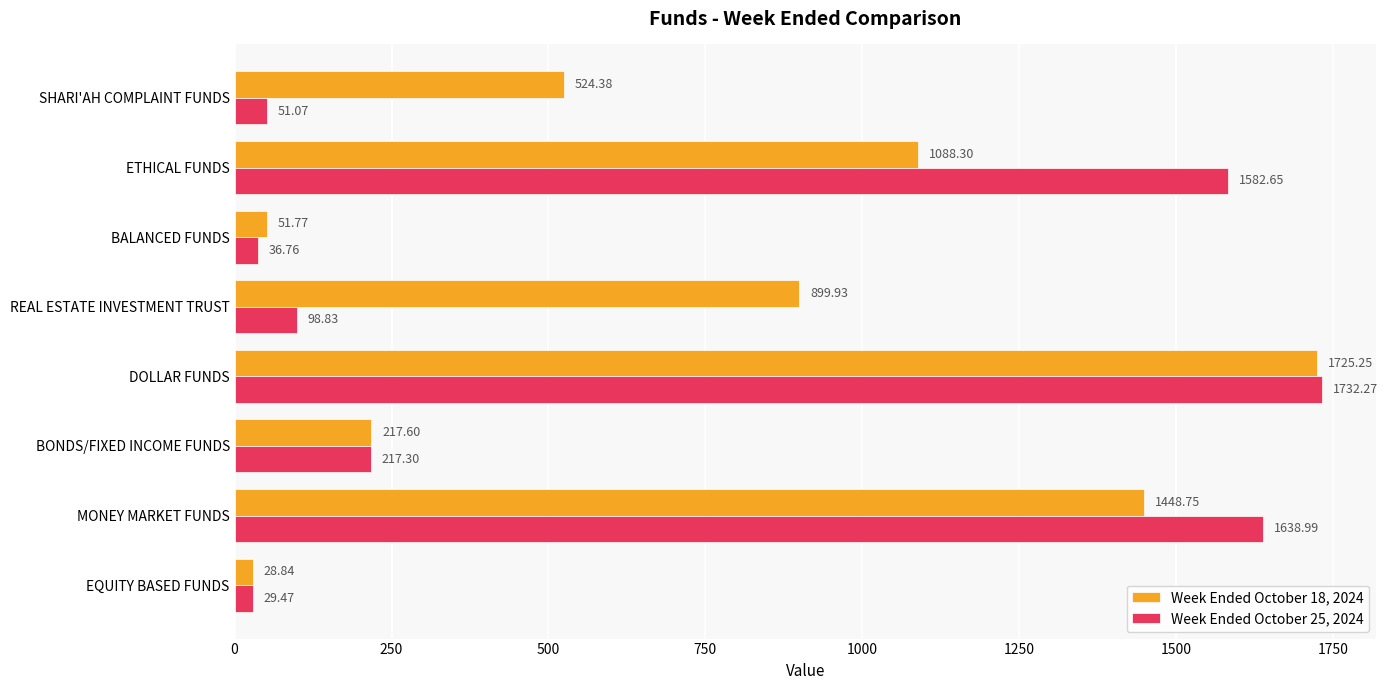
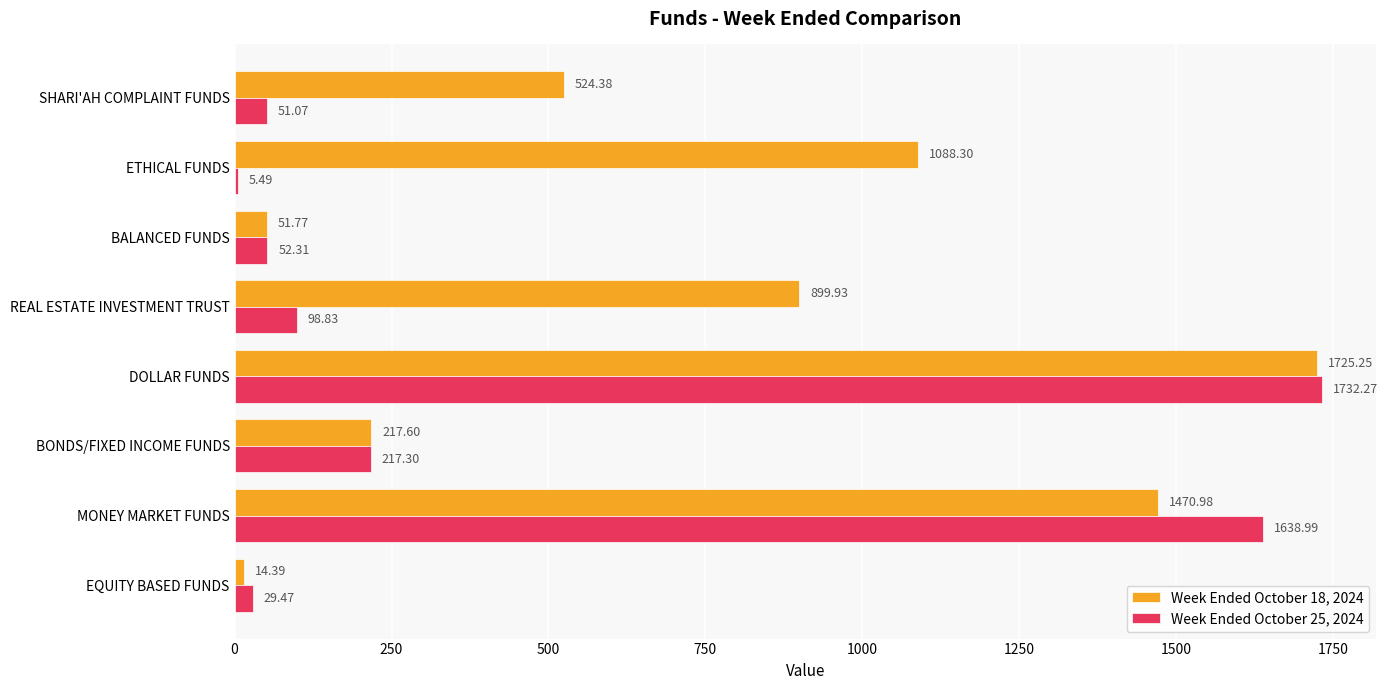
Week Ended October 25, 2024, ETHICAL FUNDS: 1582.65 -> 5.49
Week Ended October 25, 2024, BALANCED FUNDS: 36.76 -> 52.31
Week Ended October 18, 2024, MONEY MARKET FUNDS: 1448.75 -> 1470.98
Week Ended October 18, 2024, EQUITY BASED FUNDS: 28.84 -> 14.39
